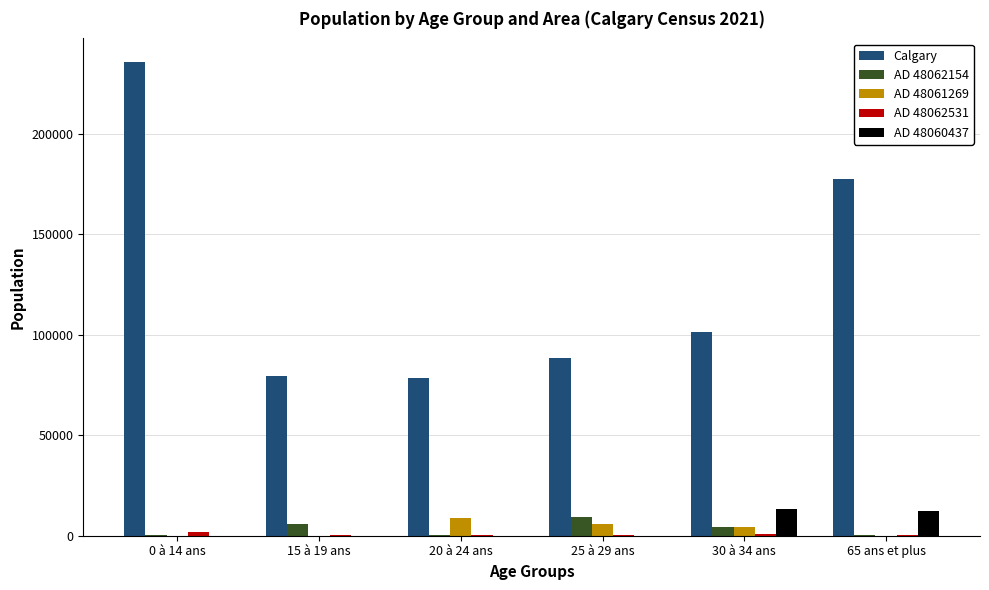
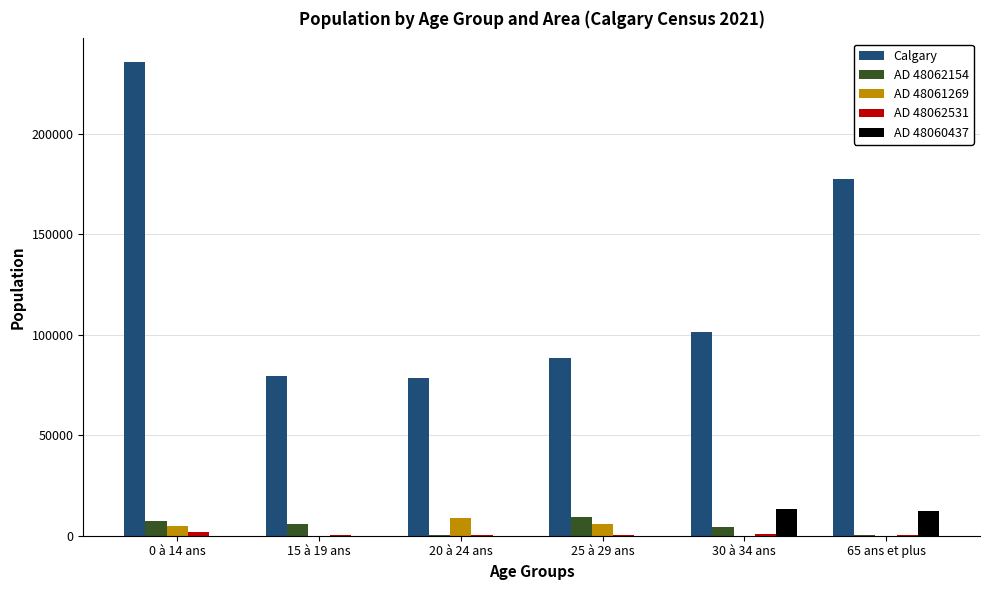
AD 48062154, 0 à 14 ans: 0 -> 7000
AD 48061269, 0 à 14 ans: 0 -> 5000
AD 48061269, 30 à 34 ans: 4000 -> 0
